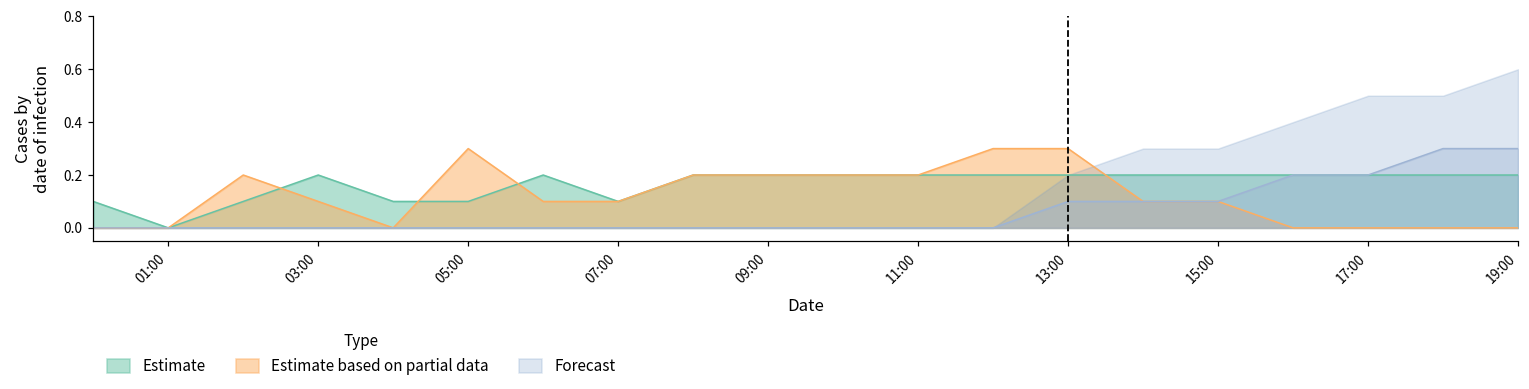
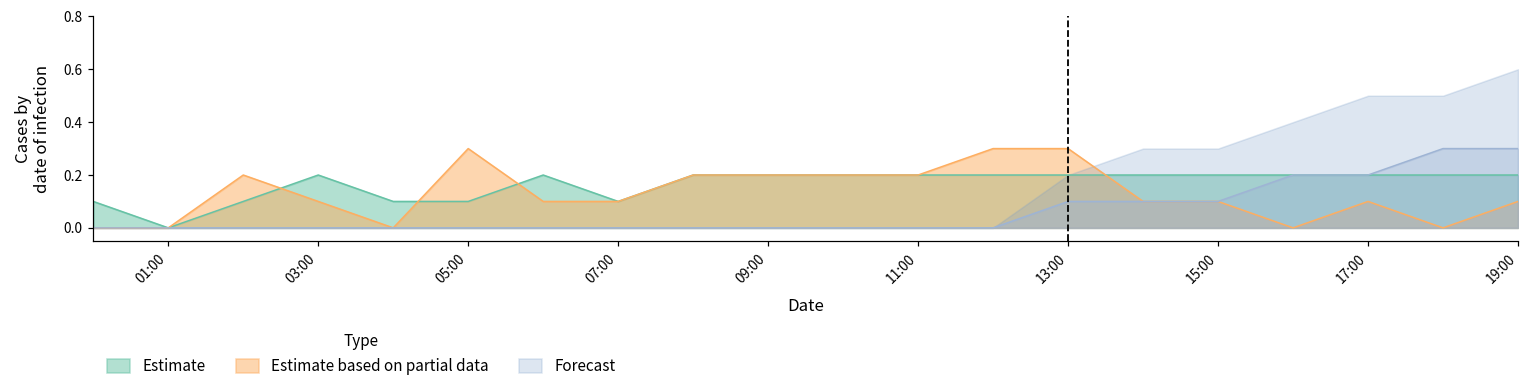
Estimate based on partial data, 17:00: 0.0 -> 0.1
Estimate based on partial data, 19:00: 0.0 -> 0.1
